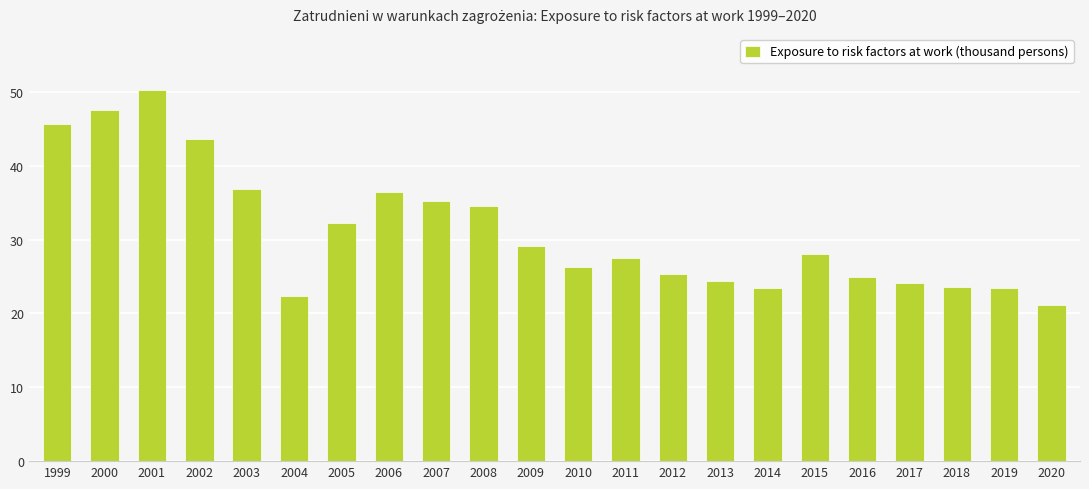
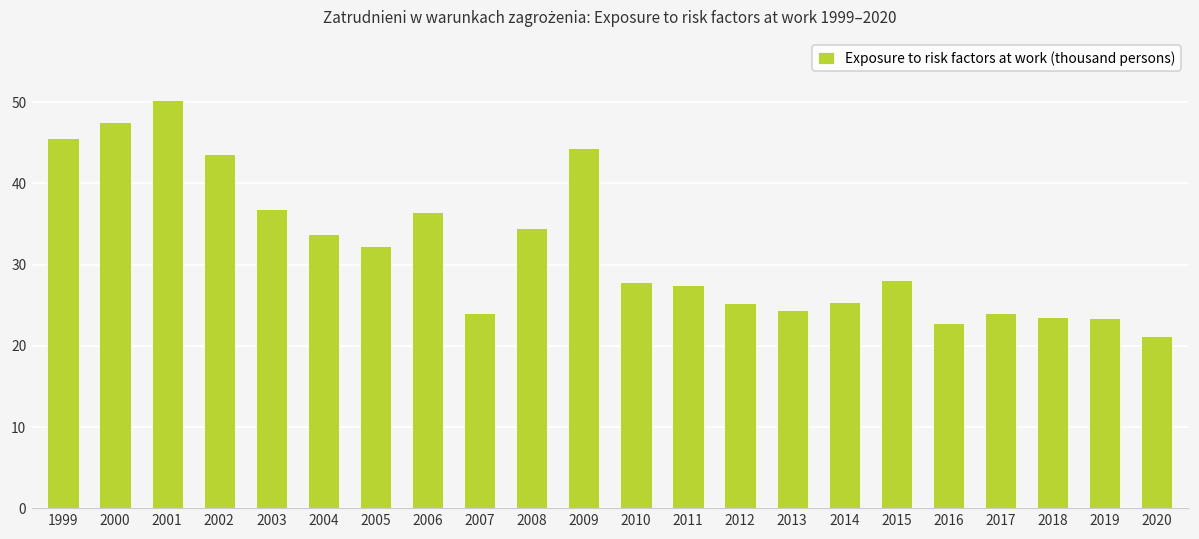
2004: 22 -> 34
2007: 35 -> 24
2009: 29 -> 44
2010: 26 -> 28
2014: 23 -> 25
2016: 25 -> 23
